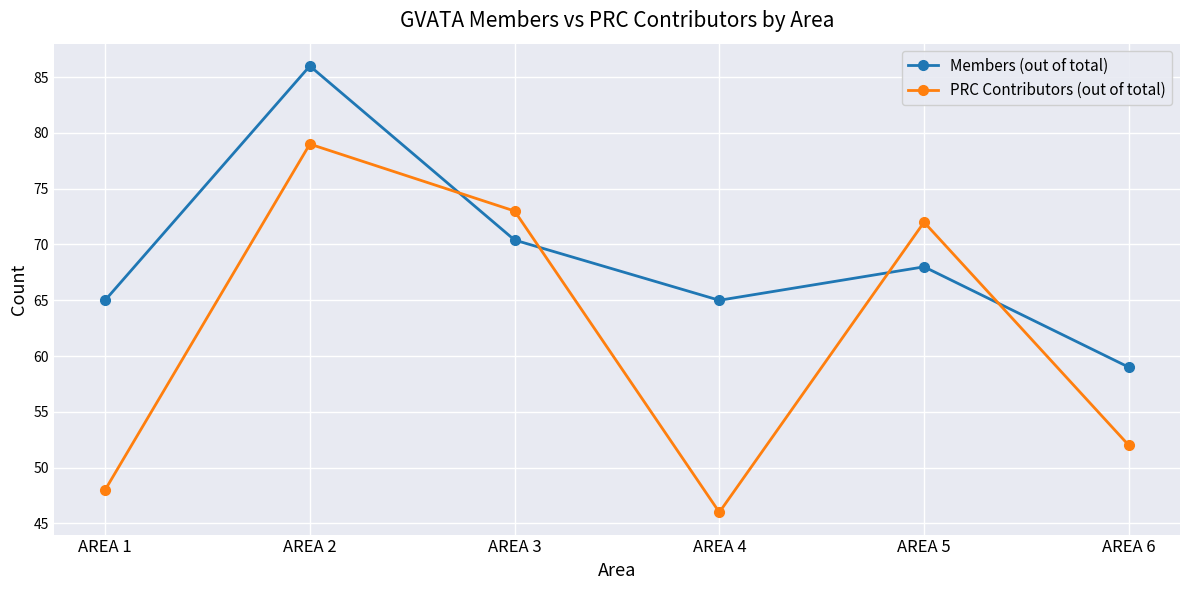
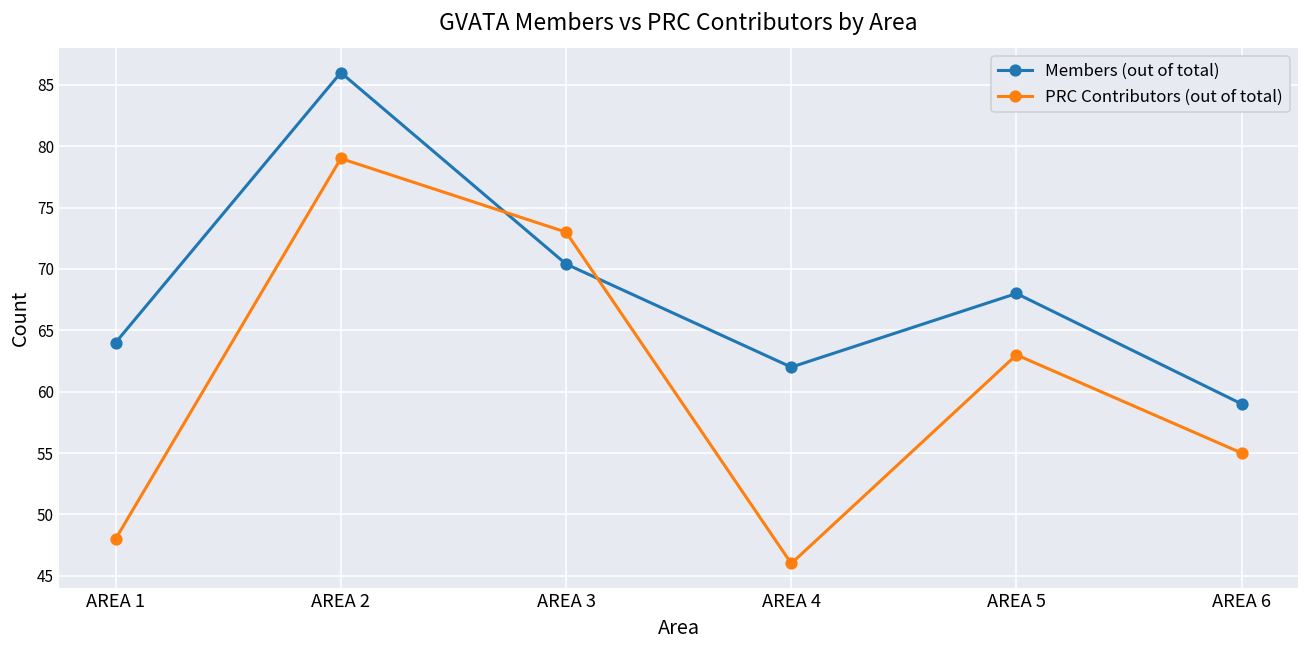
Members (out of total), AREA 1: 65 -> 64
Members (out of total), AREA 4: 65 -> 62
PRC Contributors (out of total), AREA 5: 72 -> 63
PRC Contributors (out of total), AREA 6: 52 -> 55
